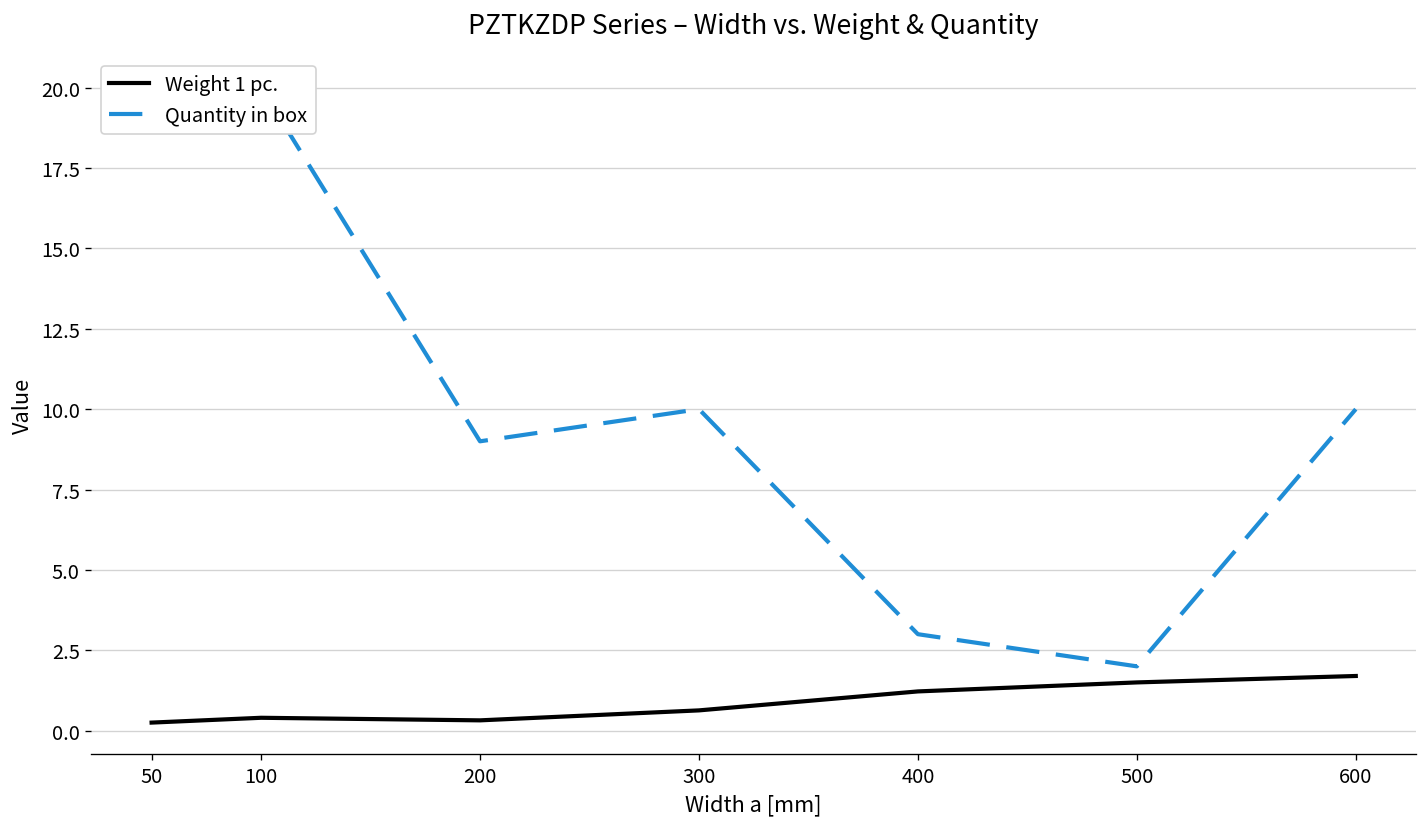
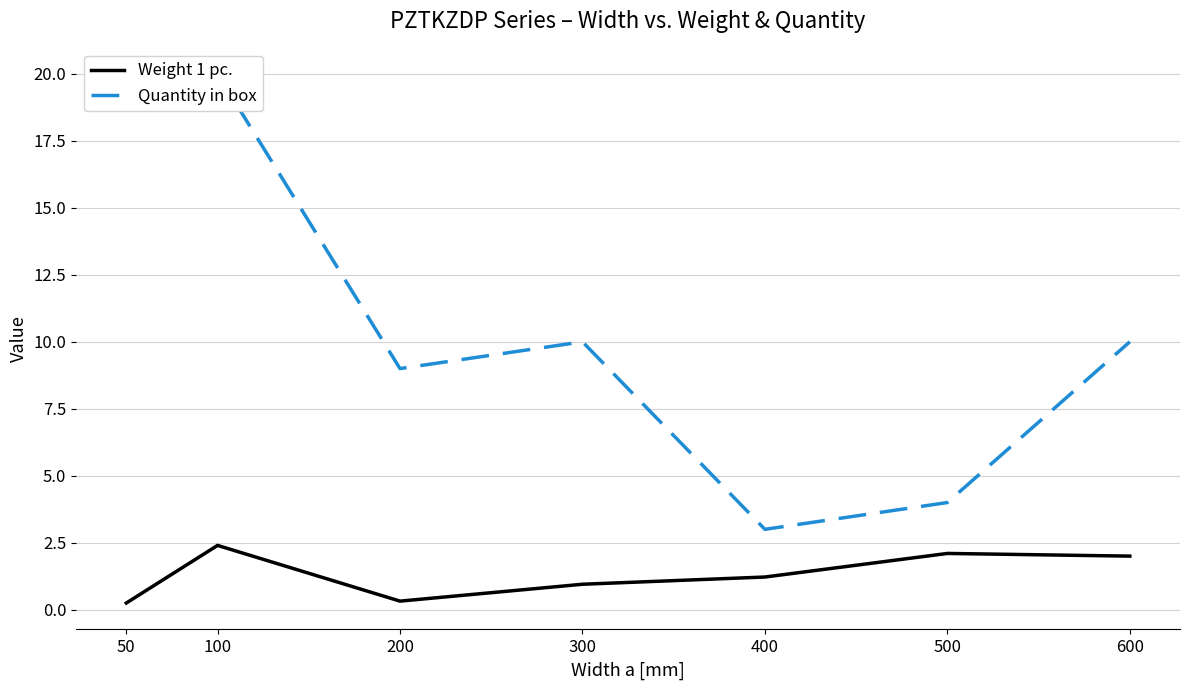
Weight 1 pc., 100: 0.4 -> 2.4
Weight 1 pc., 300: 0.6 -> 1.0
Weight 1 pc., 500: 1.5 -> 2.1
Quantity in box, 500: 2 -> 4
Weight 1 pc., 600: 1.7 -> 2.0
